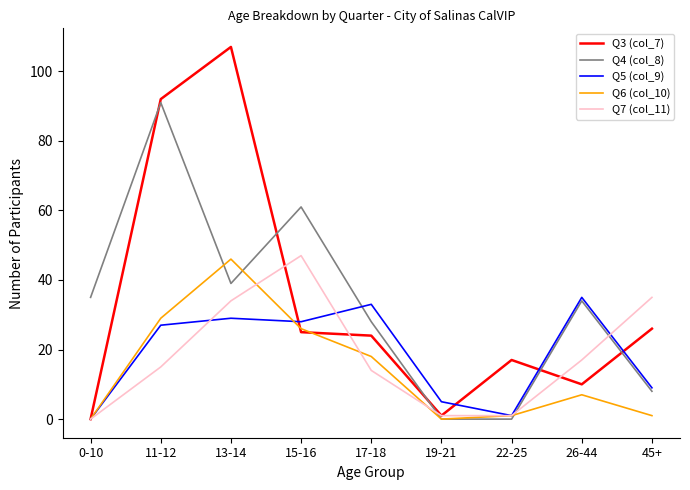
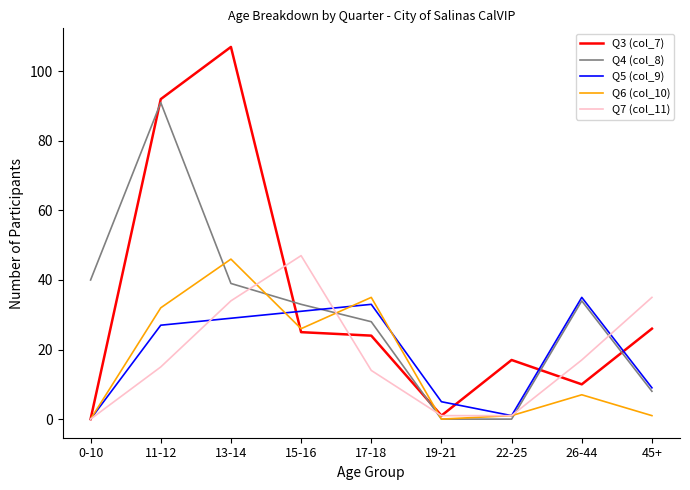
Q4 (col_8), 0-10: 35 -> 40
Q6 (col_10), 11-12: 29 -> 32
Q4 (col_8), 15-16: 61 -> 33
Q5 (col_9), 15-16: 28 -> 31
Q6 (col_10), 17-18: 18 -> 35
